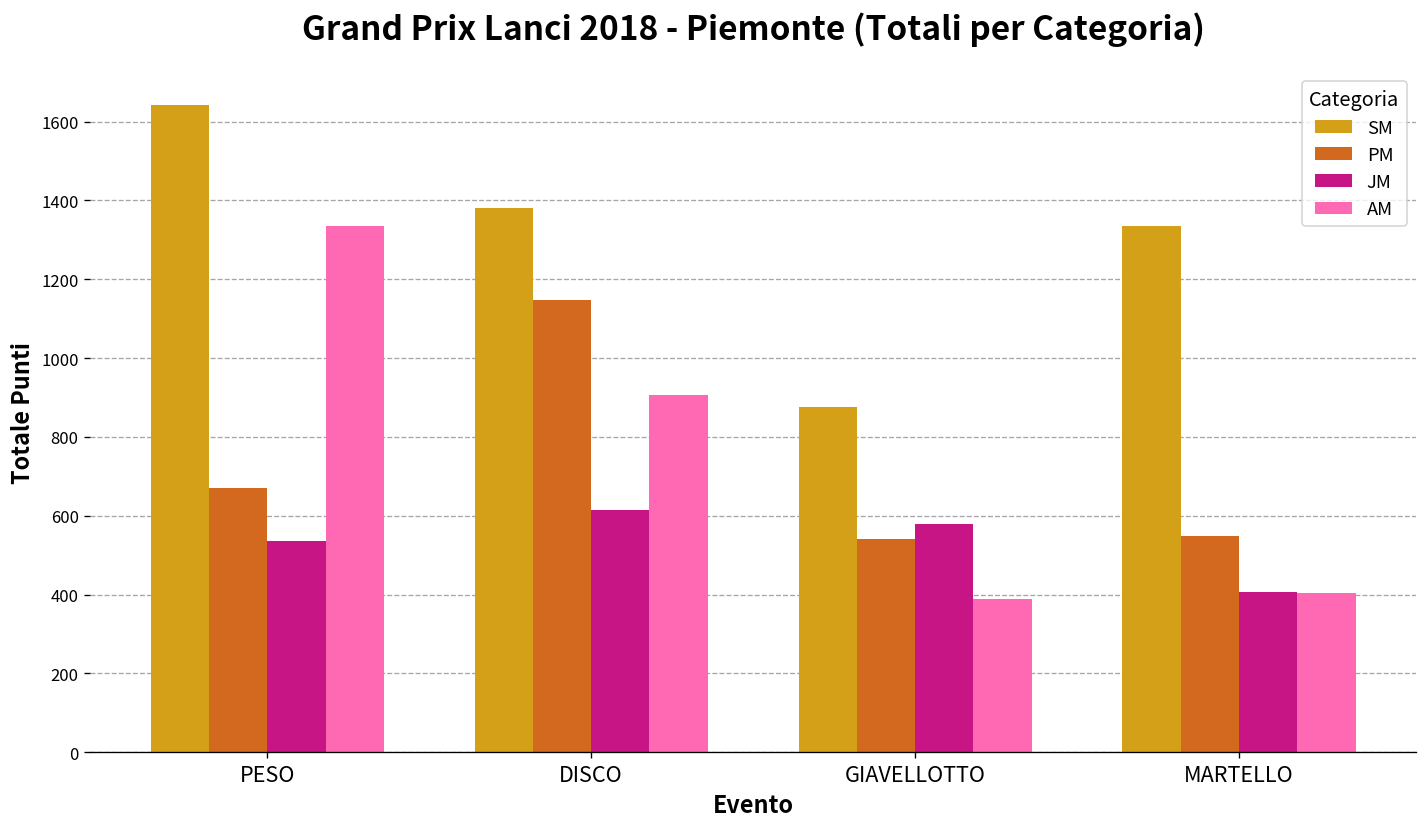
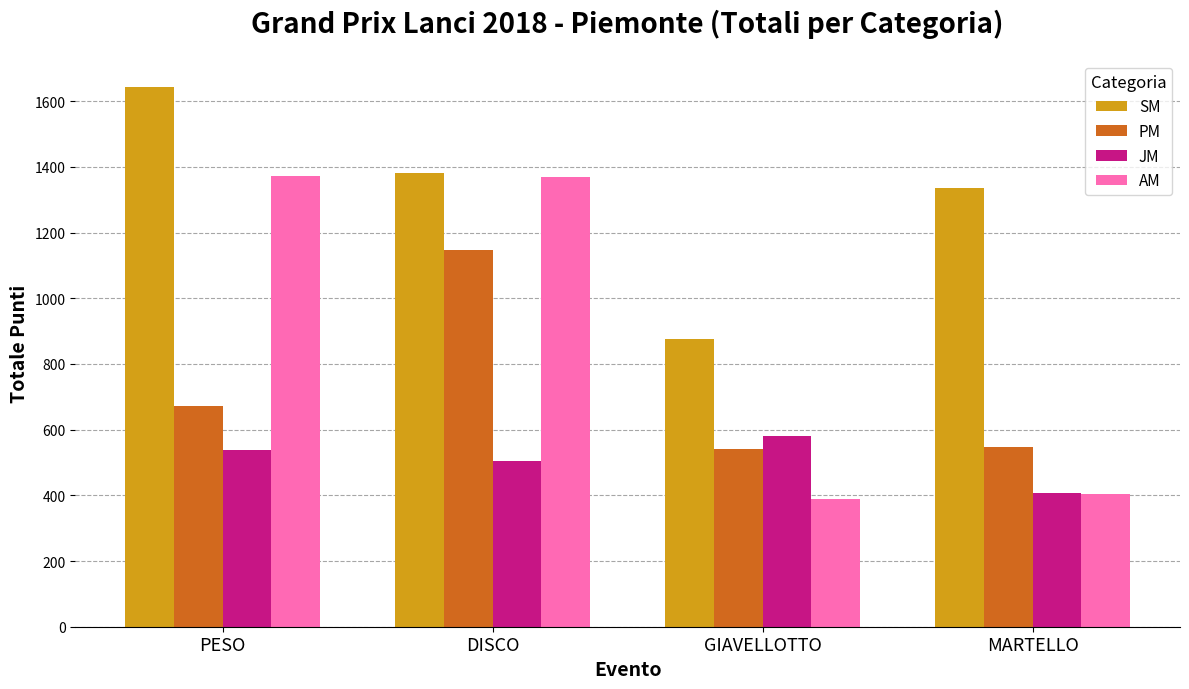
AM, PESO: 1330 -> 1370
JM, DISCO: 610 -> 500
AM, DISCO: 910 -> 1370
